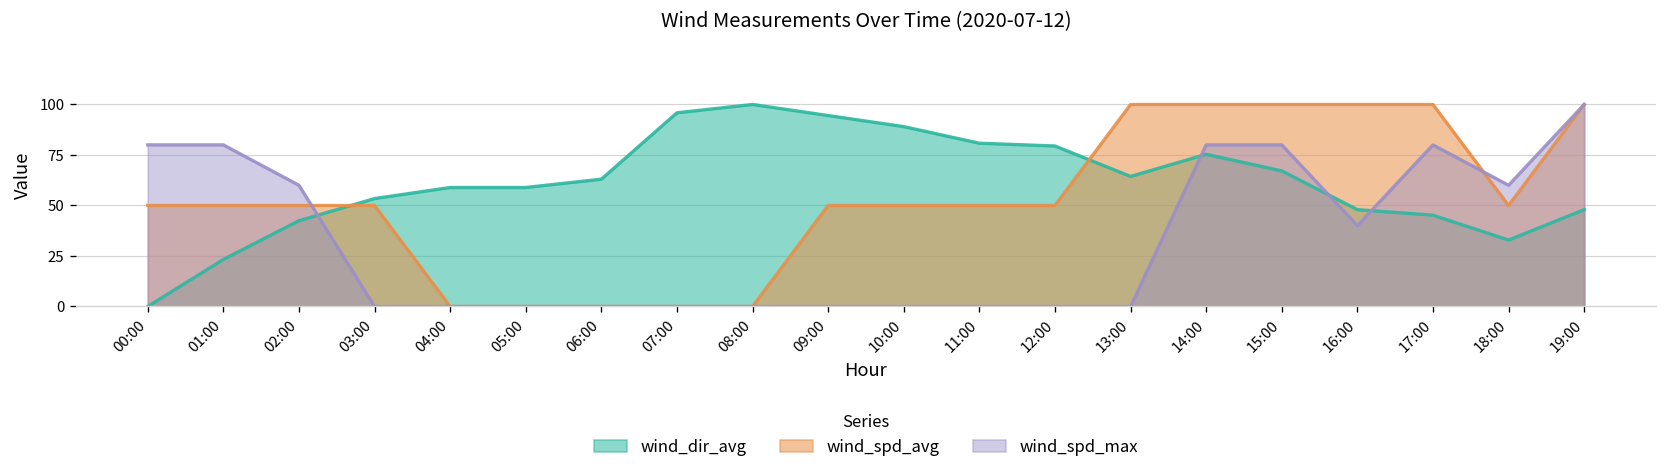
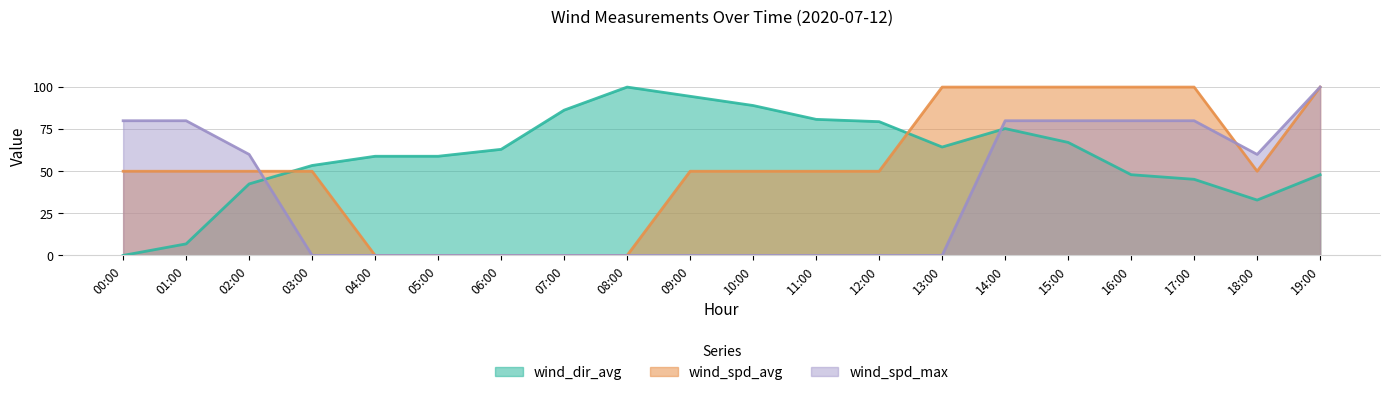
wind_dir_avg, 01:00: 23 -> 7
wind_dir_avg, 07:00: 96 -> 86
wind_spd_max, 16:00: 40 -> 80
